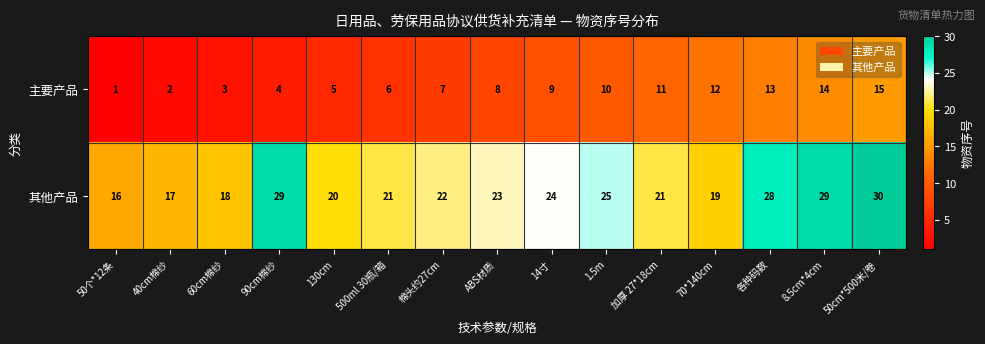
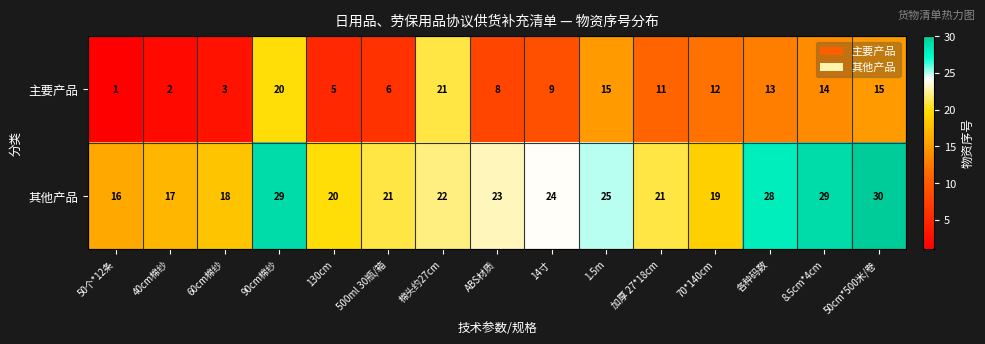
主要产品, 90cm棉纱: 4 -> 20
主要产品, 棉头约27cm: 7 -> 21
主要产品, 1.5m: 10 -> 15
